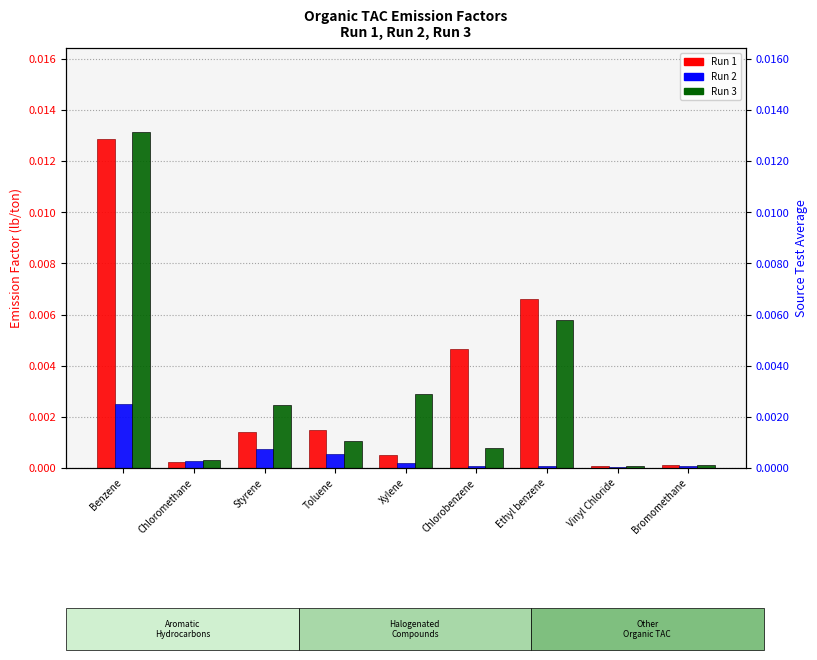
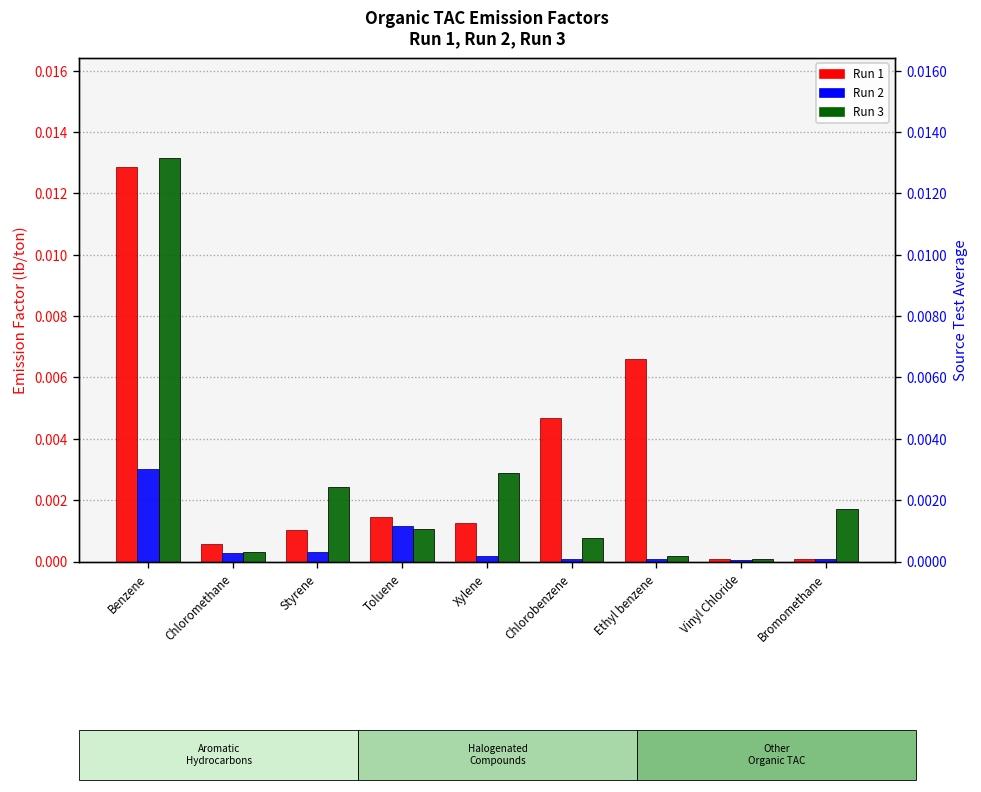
Run 2, Benzene: 0.0025 -> 0.0030
Run 1, Chloromethane: 0.0002 -> 0.0006
Run 1, Styrene: 0.0014 -> 0.0010
Run 2, Styrene: 0.0007 -> 0.0003
Run 2, Toluene: 0.0006 -> 0.0012
Run 1, Xylene: 0.0005 -> 0.0012
Run 3, Ethyl benzene: 0.0058 -> 0.0002
Run 3, Bromomethane: 0.0001 -> 0.0017
